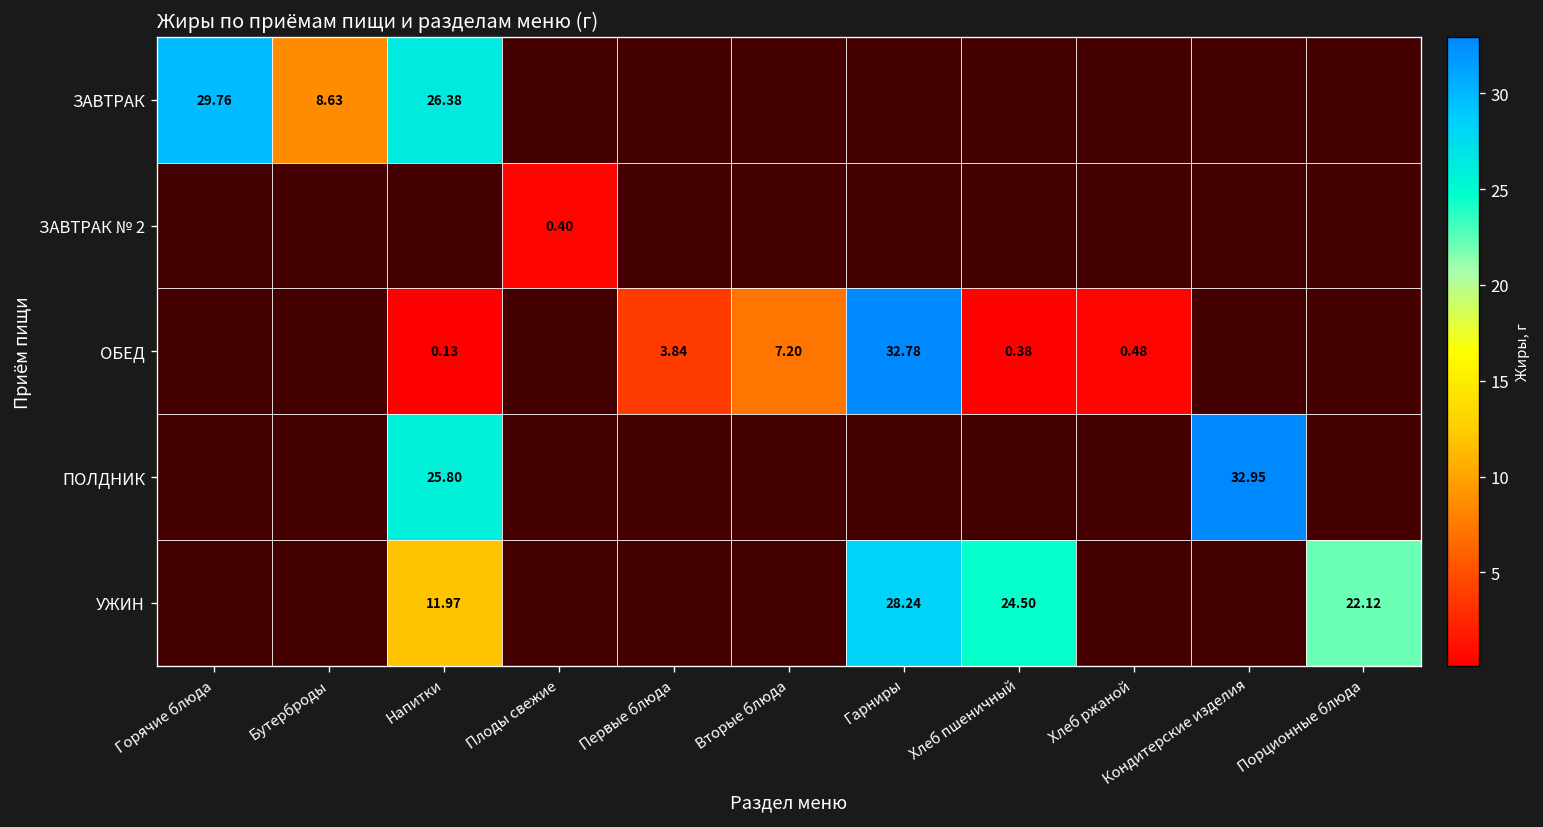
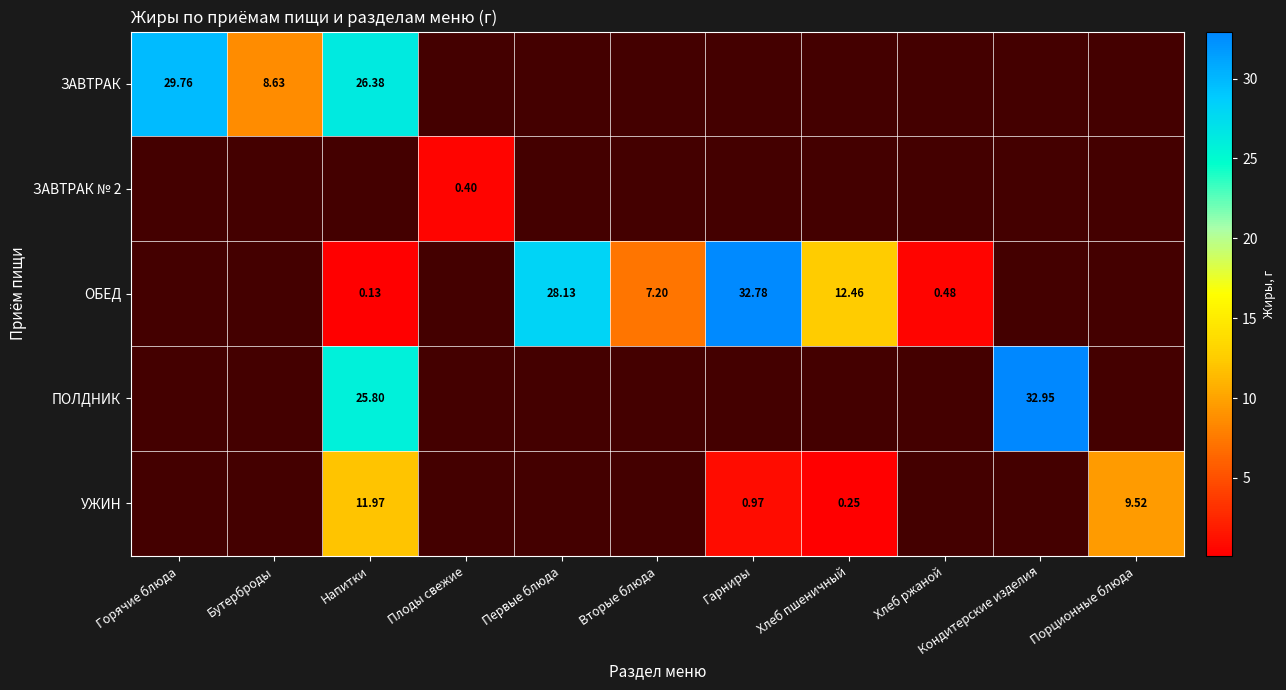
ОБЕД, Первые блюда: 3.84 -> 28.13
ОБЕД, Хлеб пшеничный: 0.38 -> 12.46
УЖИН, Гарниры: 28.24 -> 0.97
УЖИН, Хлеб пшеничный: 24.50 -> 0.25
УЖИН, Порционные блюда: 22.12 -> 9.52
